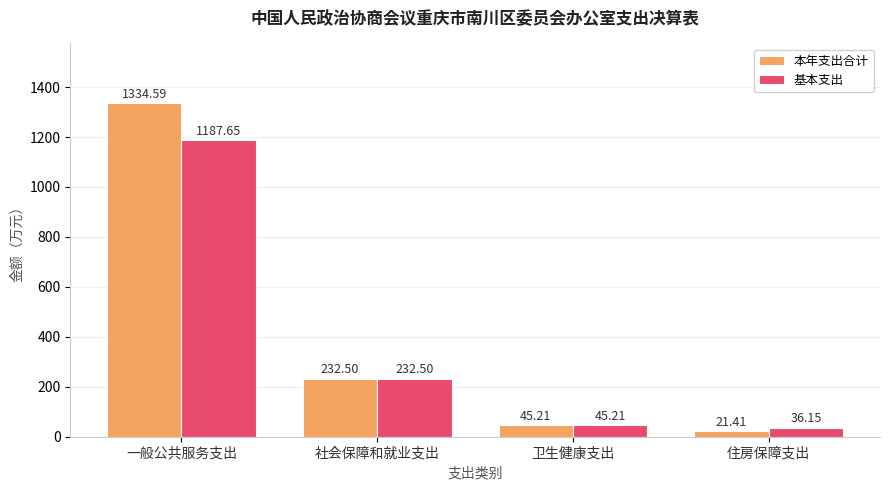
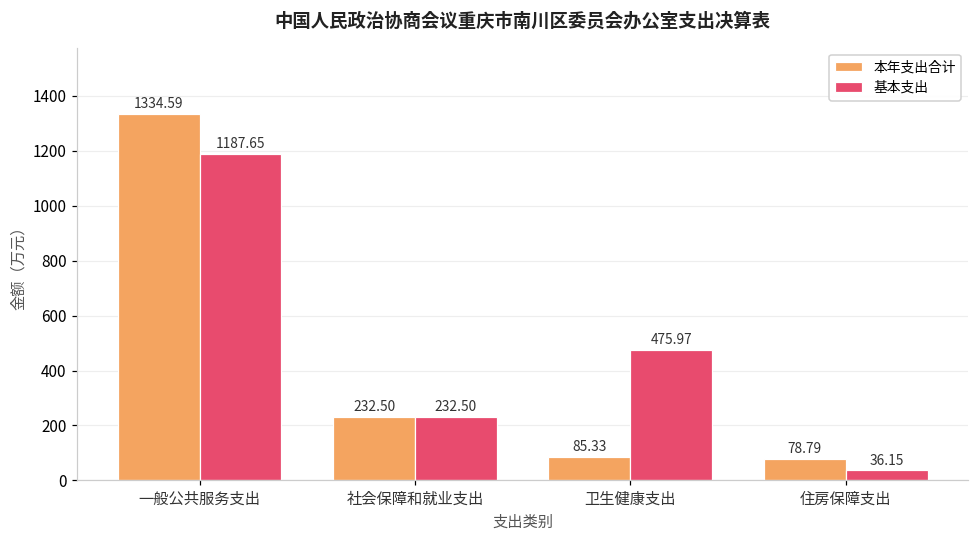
本年支出合计, 卫生健康支出: 45.21 -> 85.33
基本支出, 卫生健康支出: 45.21 -> 475.97
本年支出合计, 住房保障支出: 21.41 -> 78.79
